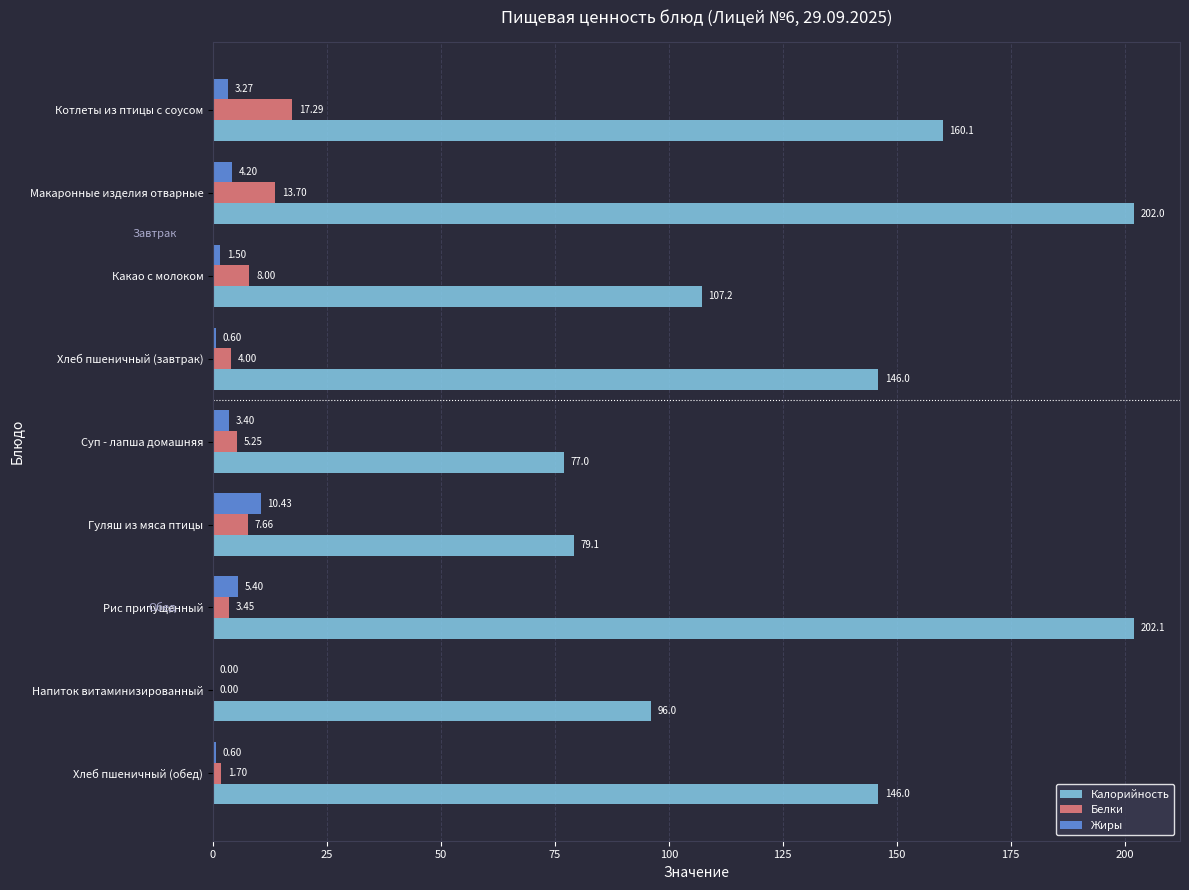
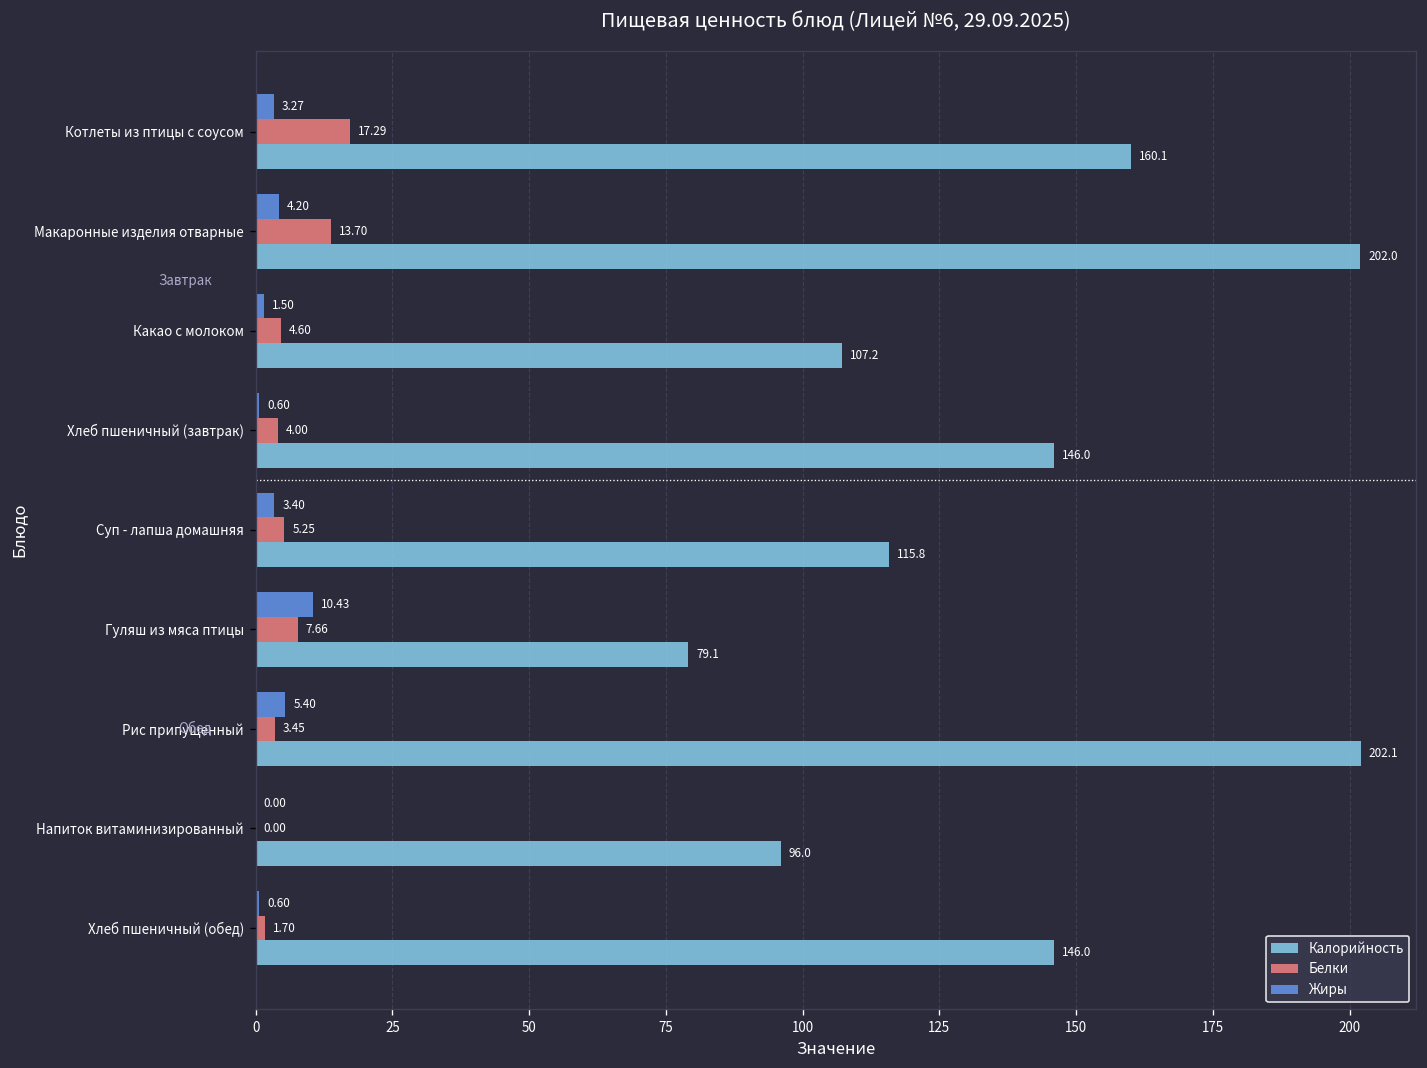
Белки, Какао с молоком: 8.00 -> 4.60
Калорийность, Суп - лапша домашняя: 77.0 -> 115.8
